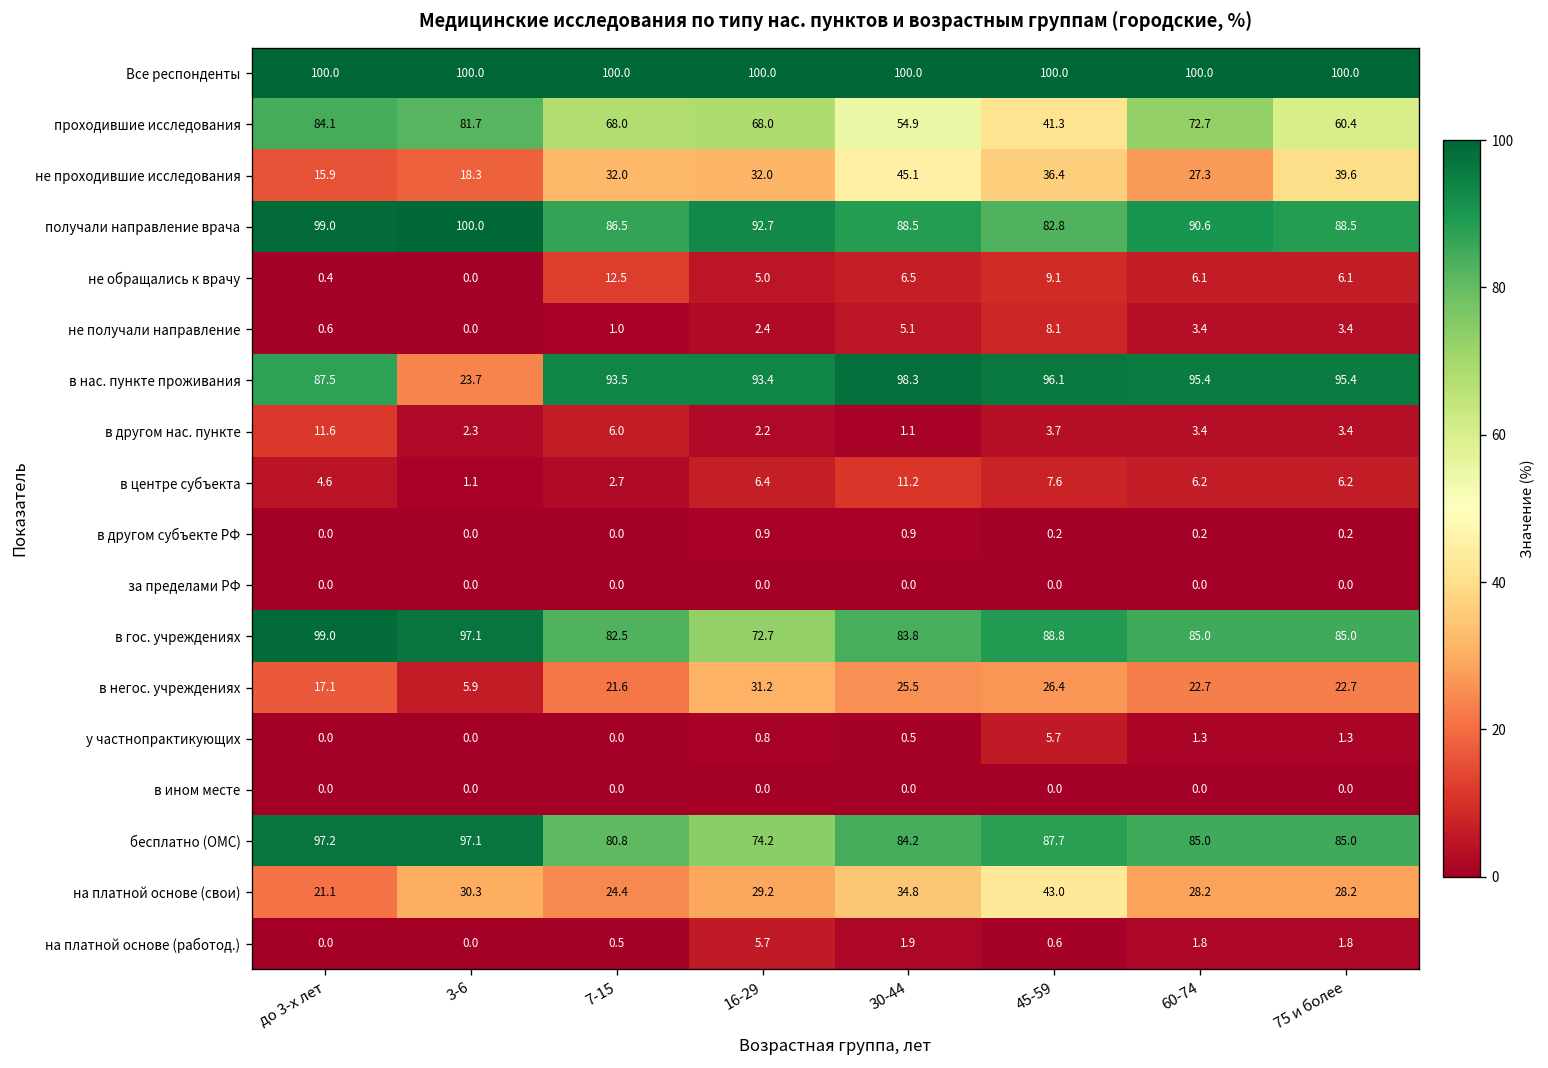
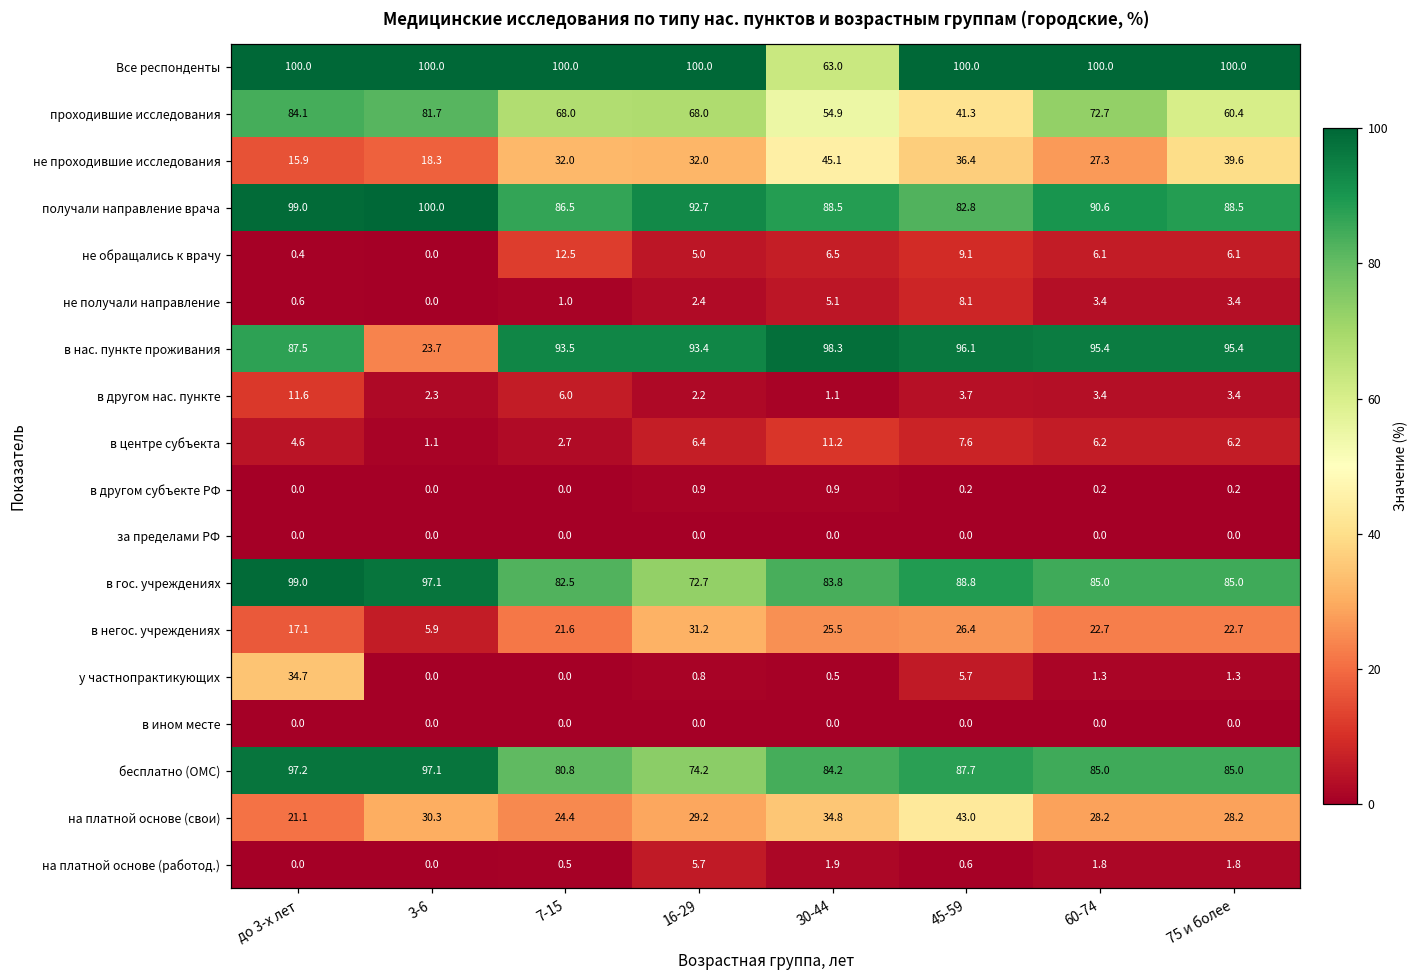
Все респонденты, 30-44: 100.0 -> 63.0
у частнопрактикующих, до 3-х лет: 0.0 -> 34.7
